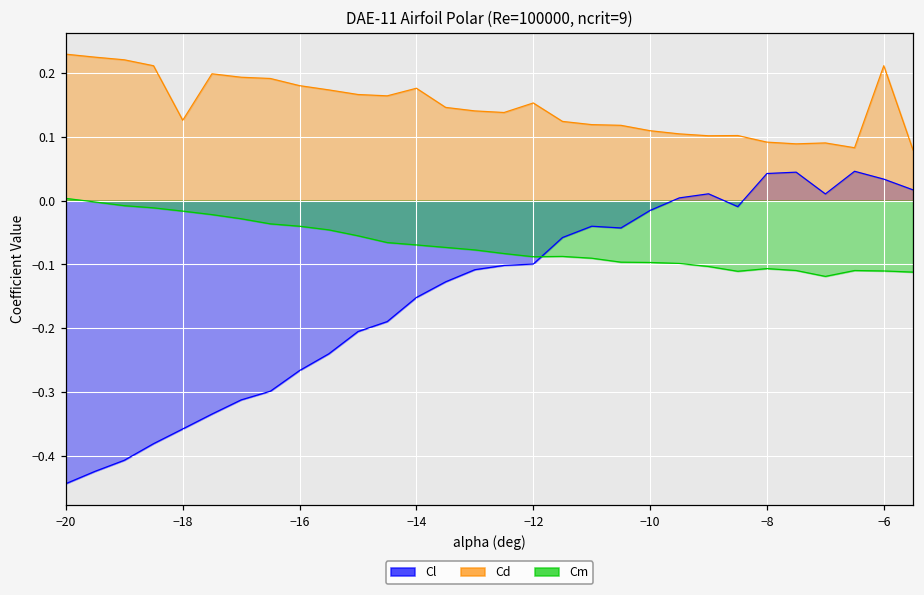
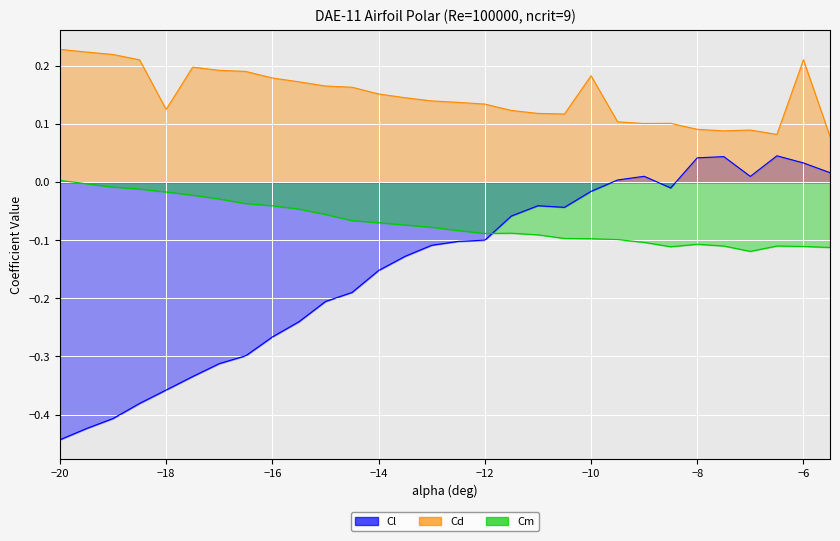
Cd, −14: 0.18 -> 0.15
Cd, −12: 0.15 -> 0.14
Cd, −10: 0.11 -> 0.18
